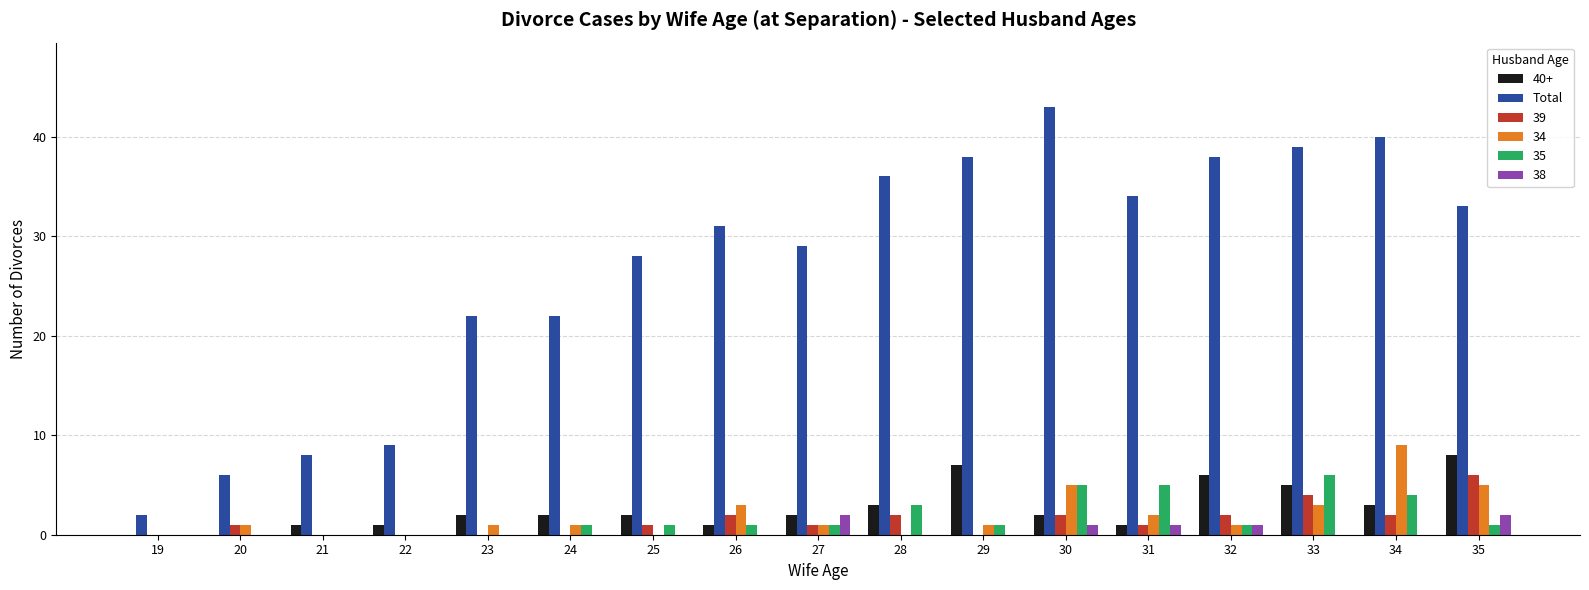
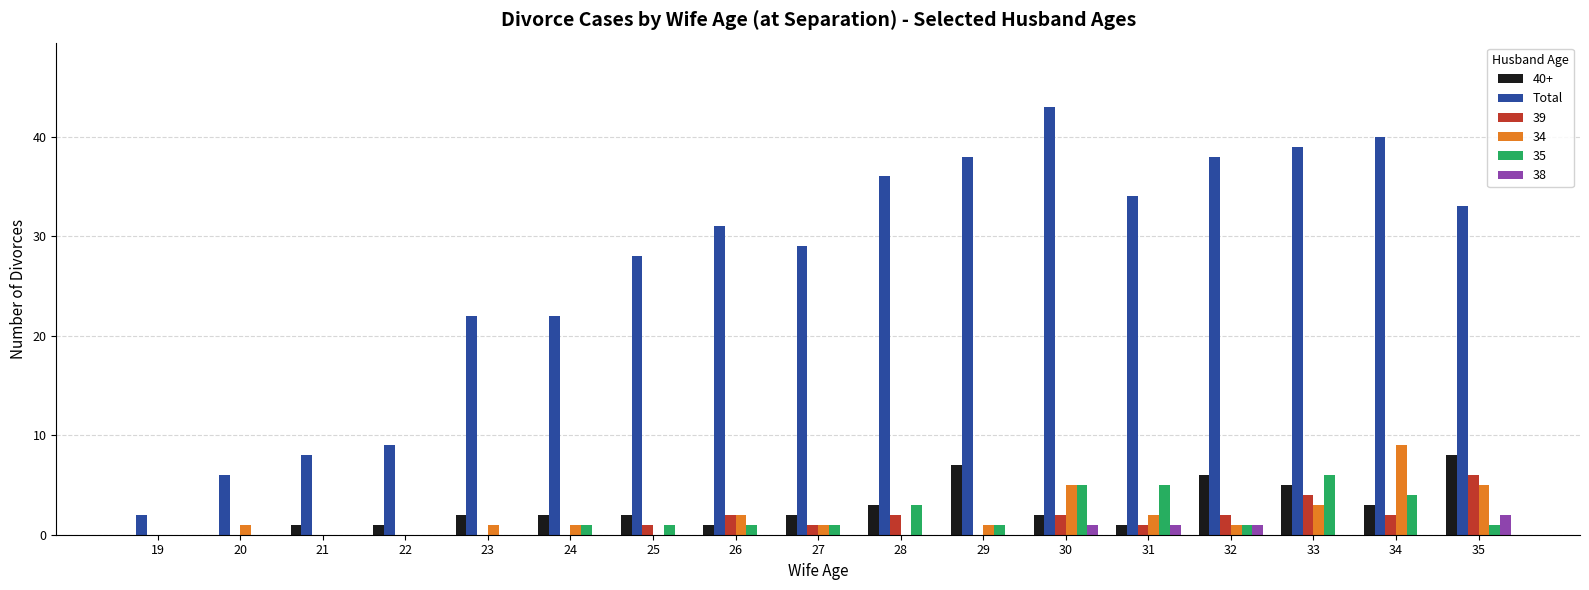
39, 20: 1 -> 0
34, 26: 3 -> 2
38, 27: 2 -> 0
